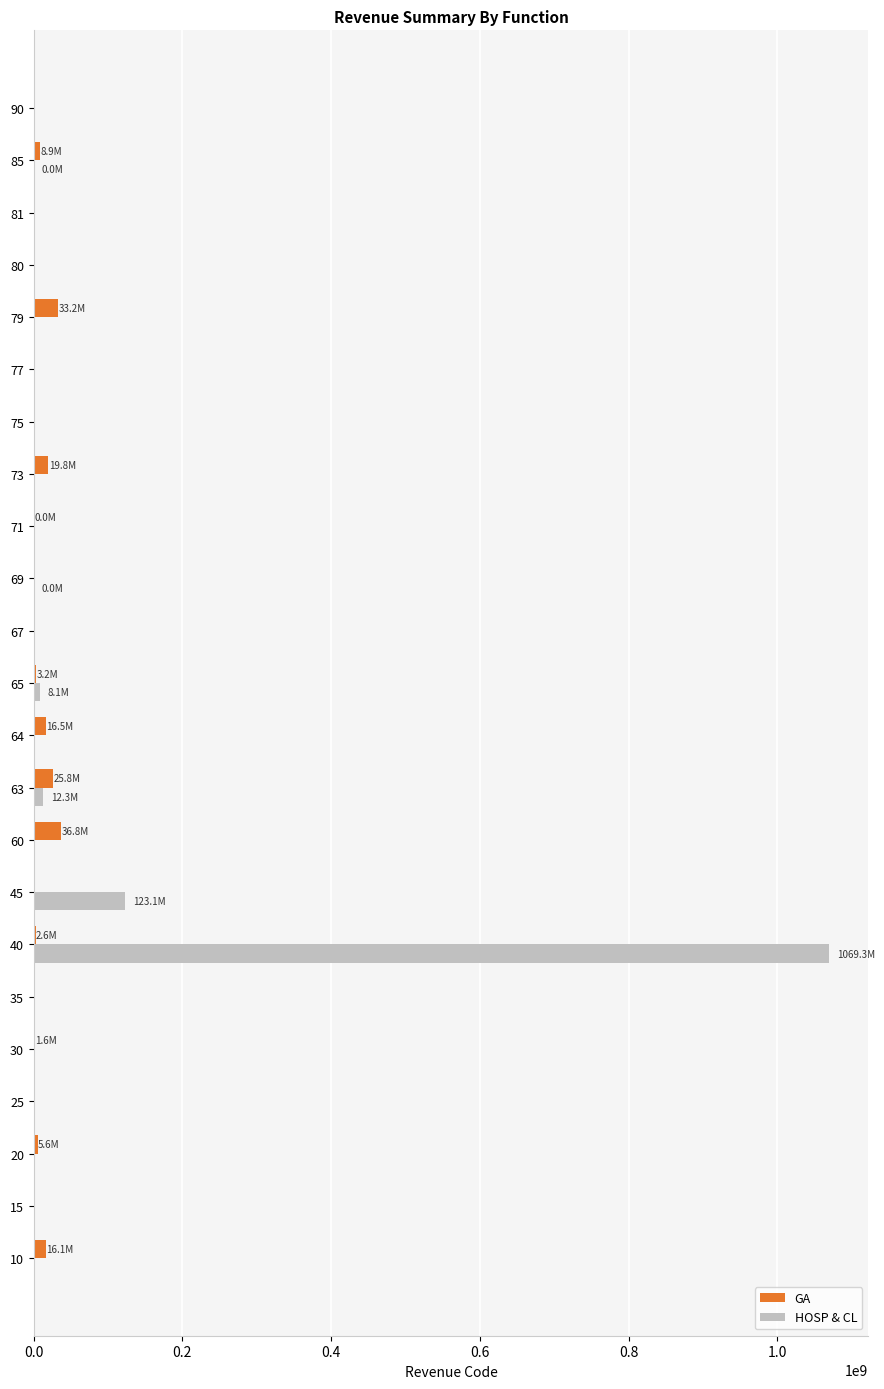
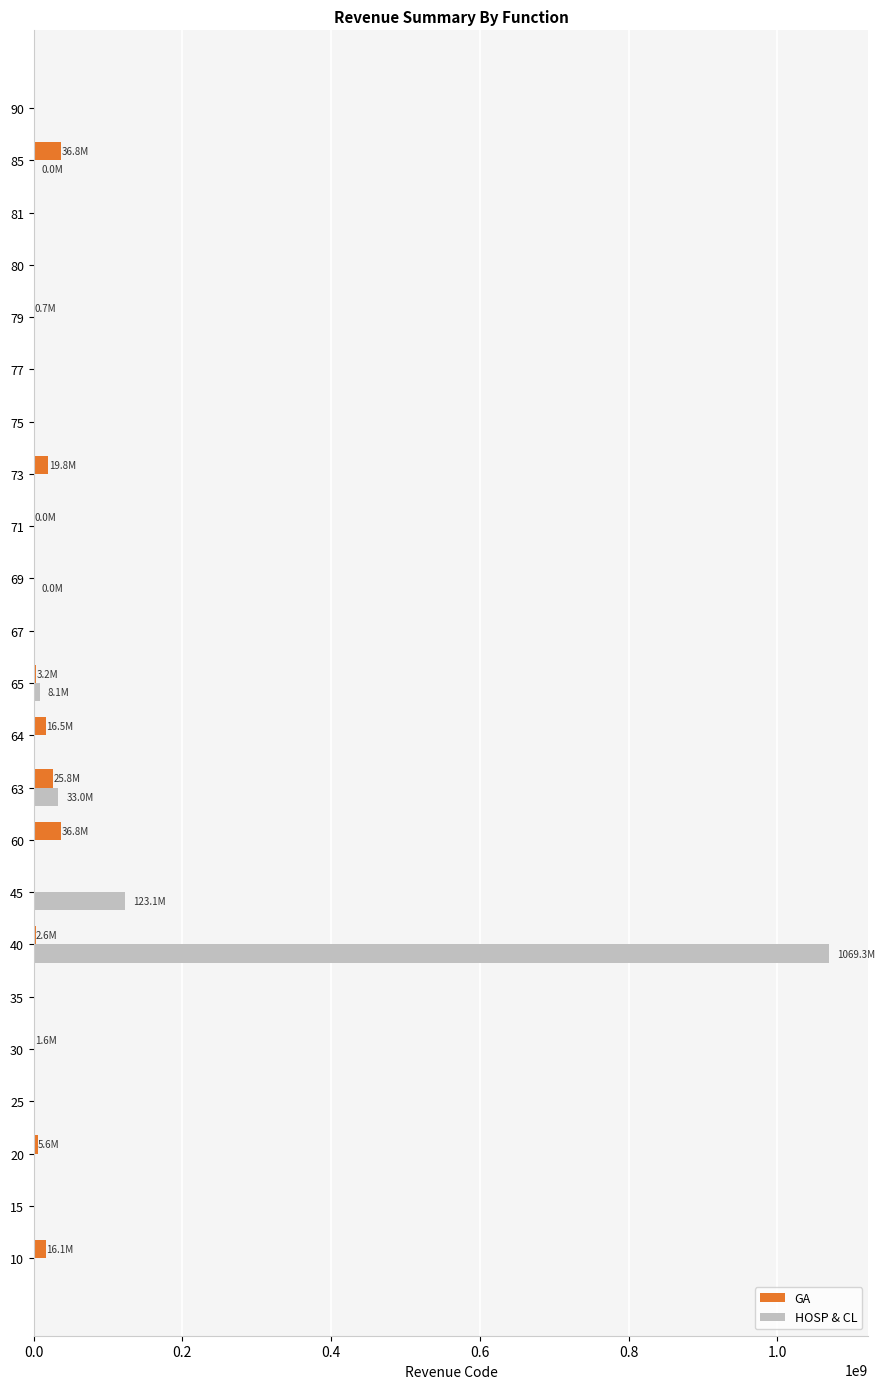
GA, 85: 8.9M -> 36.8M
GA, 79: 33.2M -> 0.7M
HOSP & CL, 63: 12.3M -> 33.0M
